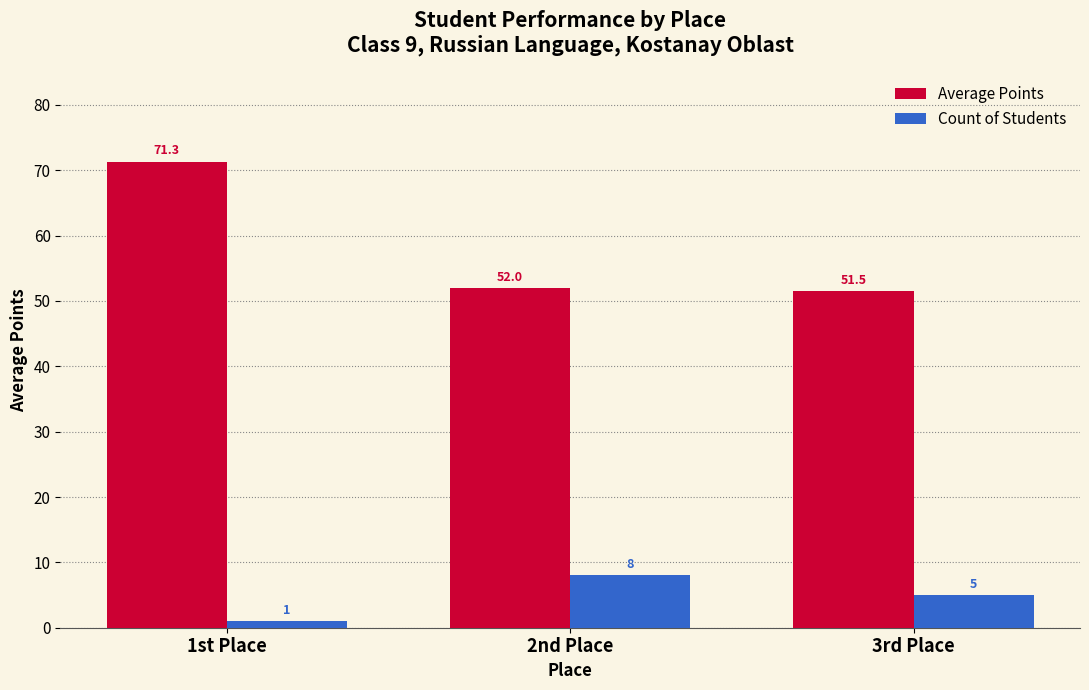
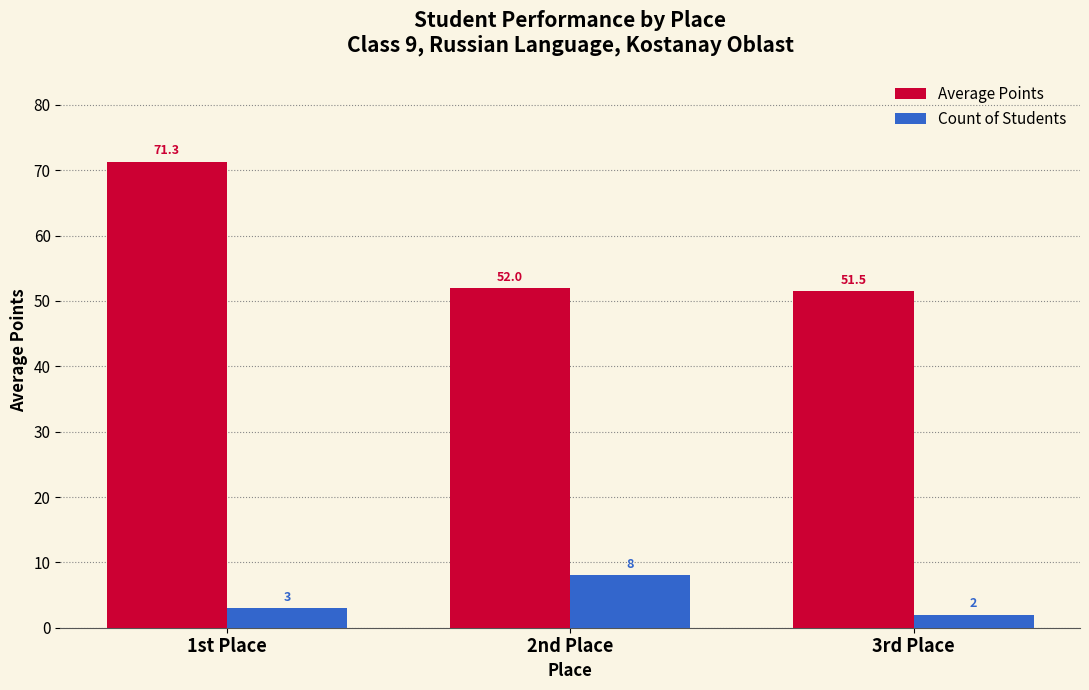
Count of Students, 1st Place: 1 -> 3
Count of Students, 3rd Place: 5 -> 2
